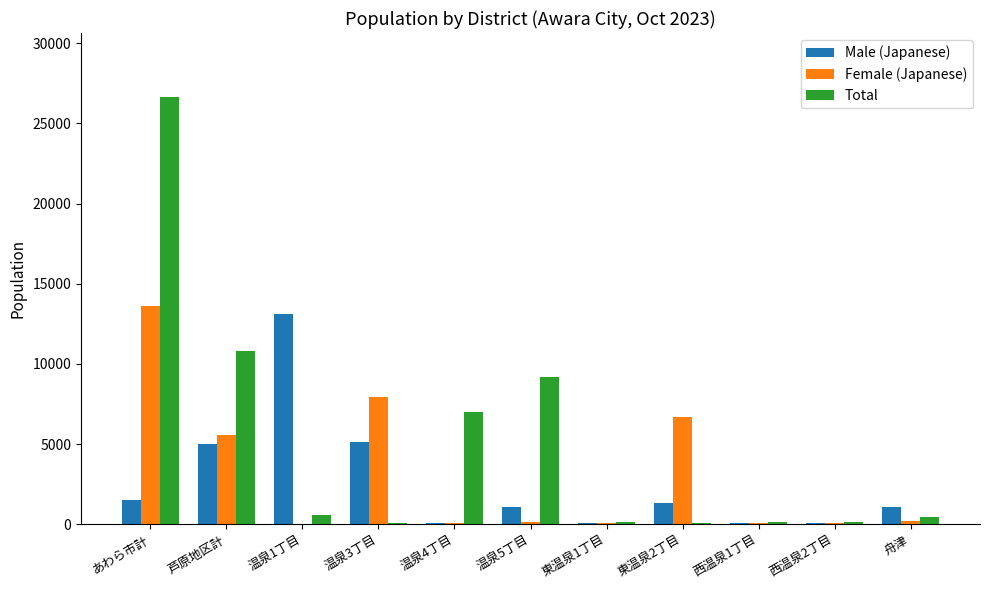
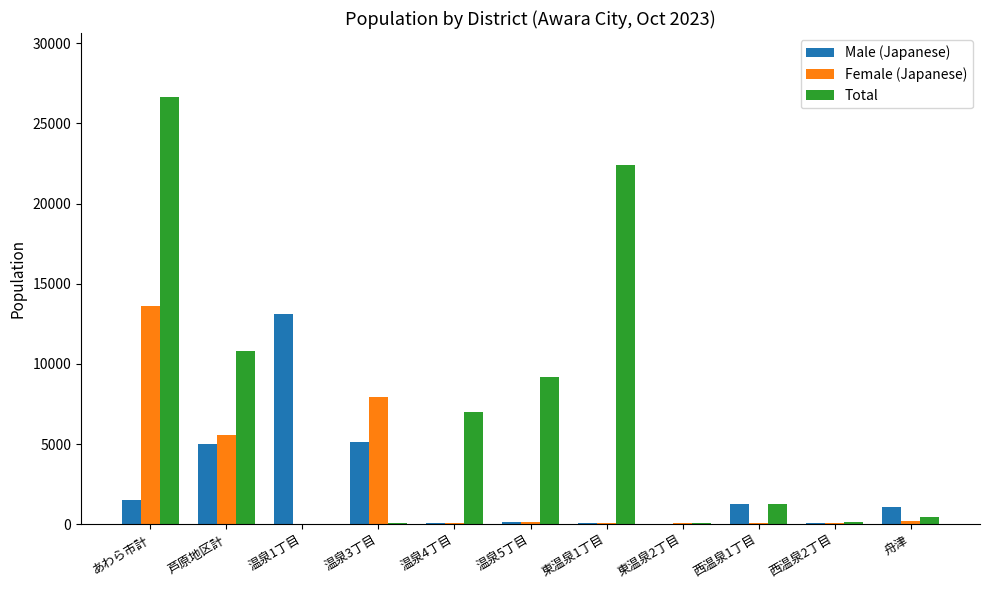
Total, 温泉1丁目: 600 -> 0
Male (Japanese), 温泉5丁目: 1100 -> 100
Total, 東温泉1丁目: 200 -> 22400
Male (Japanese), 東温泉2丁目: 1400 -> 0
Female (Japanese), 東温泉2丁目: 6700 -> 100
Male (Japanese), 西温泉1丁目: 100 -> 1300
Total, 西温泉1丁目: 100 -> 1200
